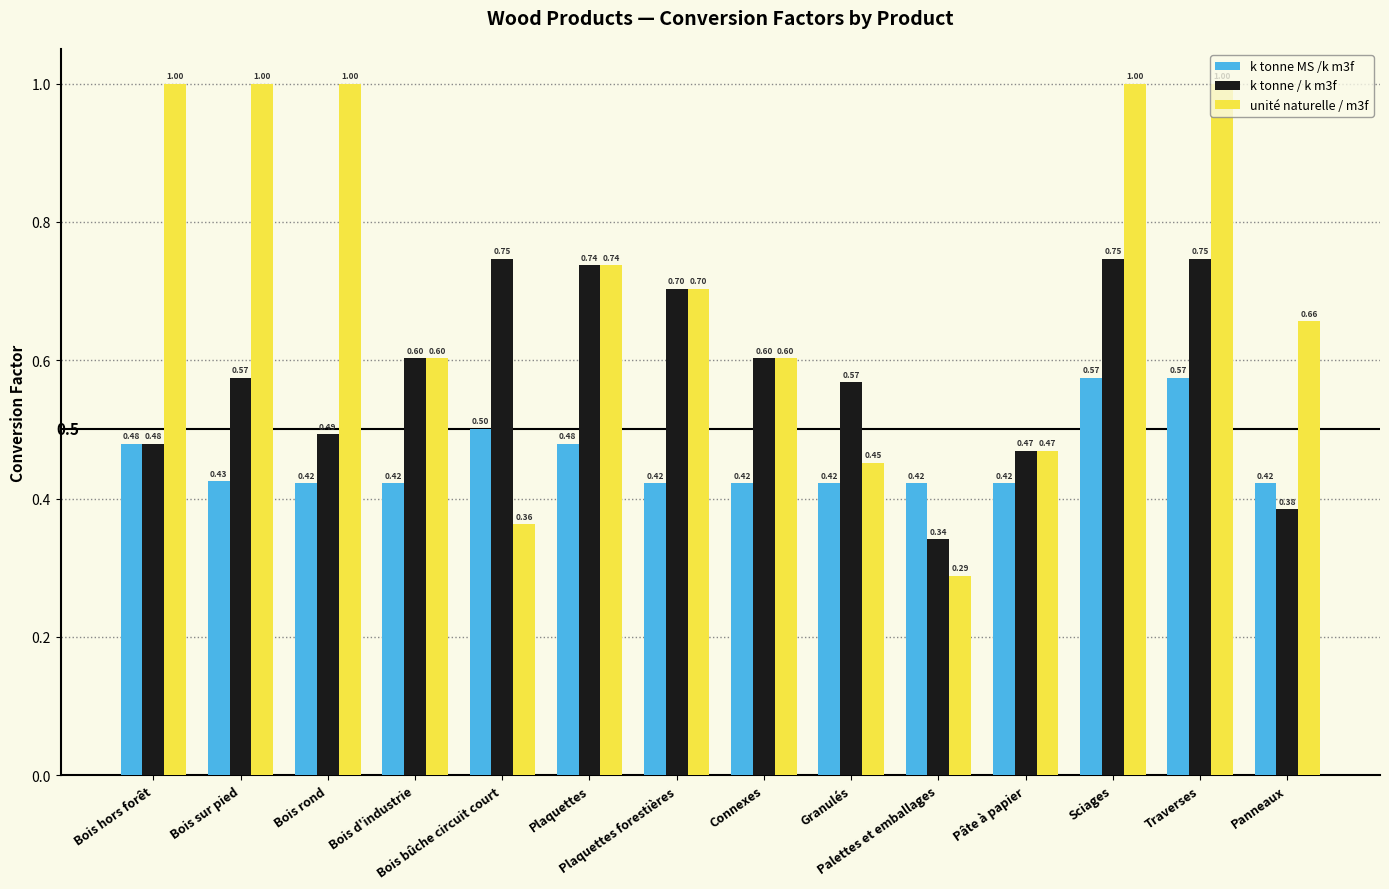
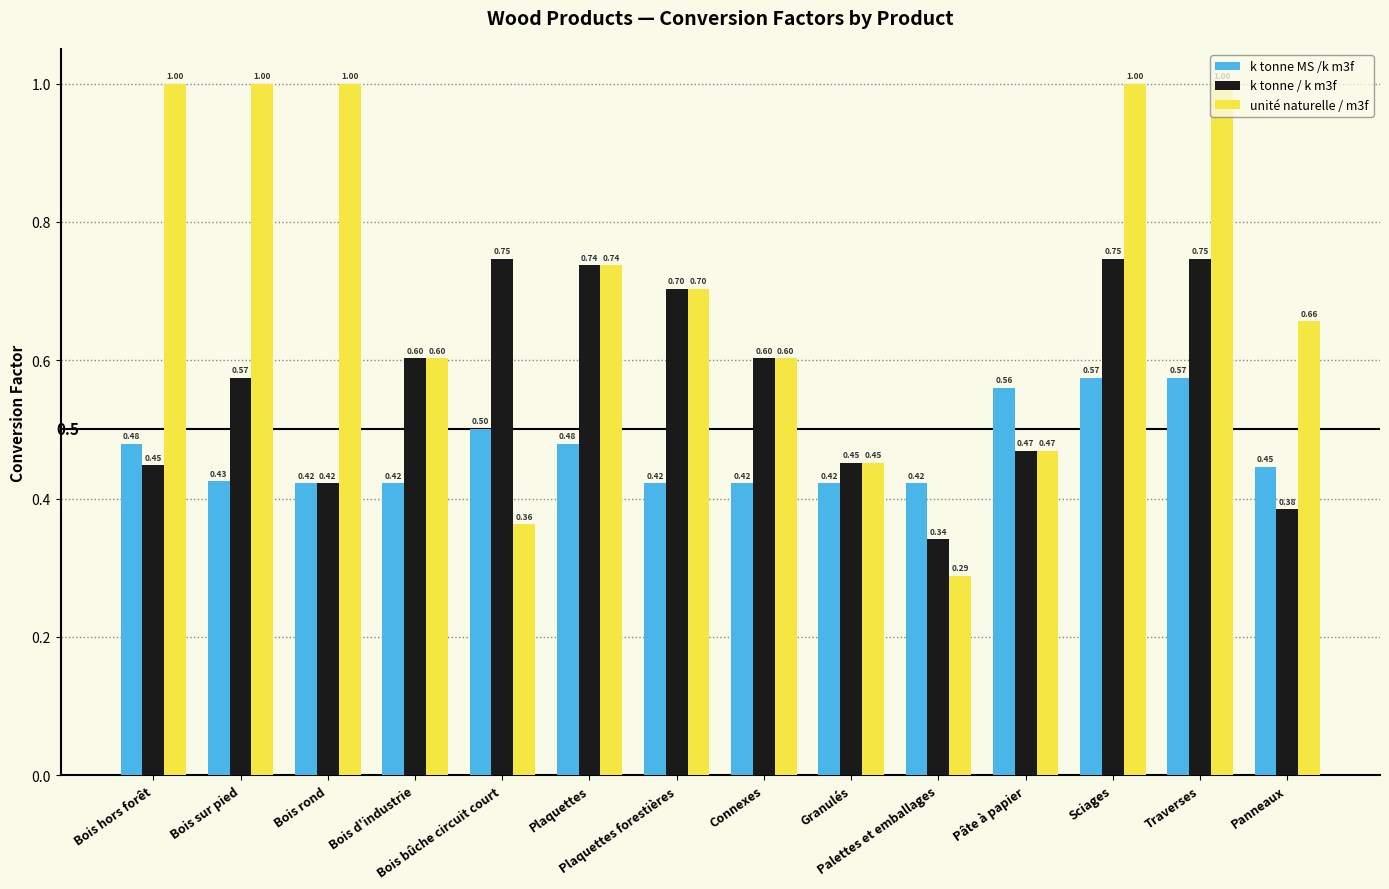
k tonne / k m3f, Bois hors forêt: 0.48 -> 0.45
k tonne / k m3f, Bois rond: 0.49 -> 0.42
k tonne / k m3f, Granulés: 0.57 -> 0.45
k tonne MS /k m3f, Pâte à papier: 0.42 -> 0.56
k tonne MS /k m3f, Panneaux: 0.42 -> 0.45
